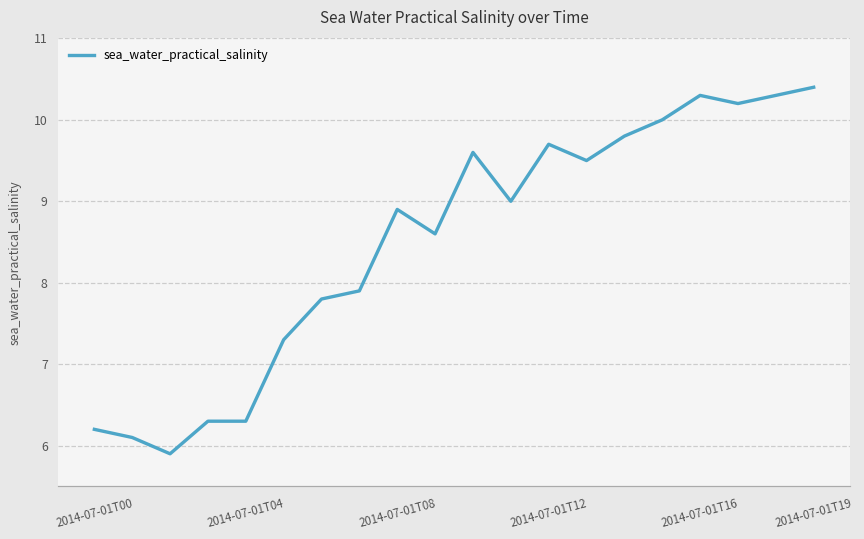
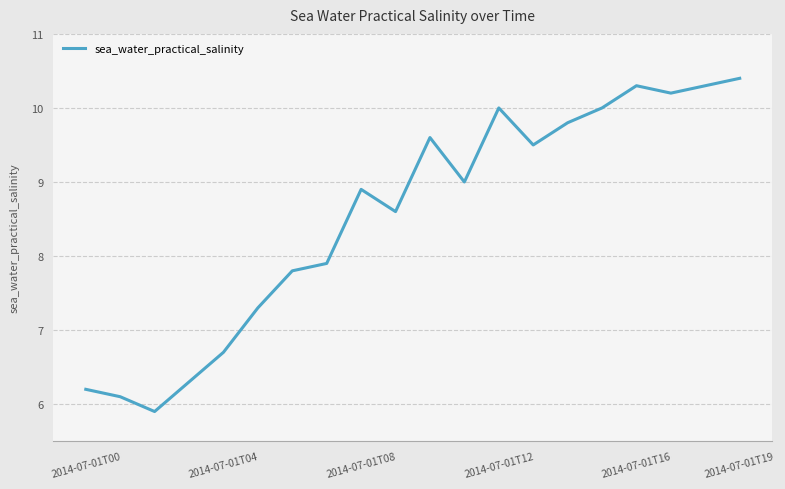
2014-07-01T04: 6.3 -> 6.7
2014-07-01T12: 9.7 -> 10.0
